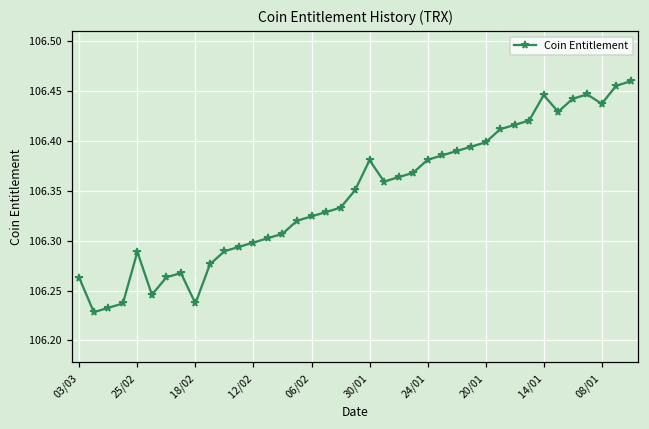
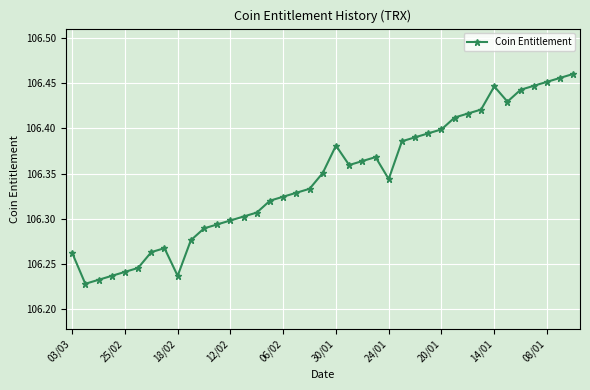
25/02: 106.29 -> 106.24
24/01: 106.38 -> 106.34
08/01: 106.44 -> 106.45
